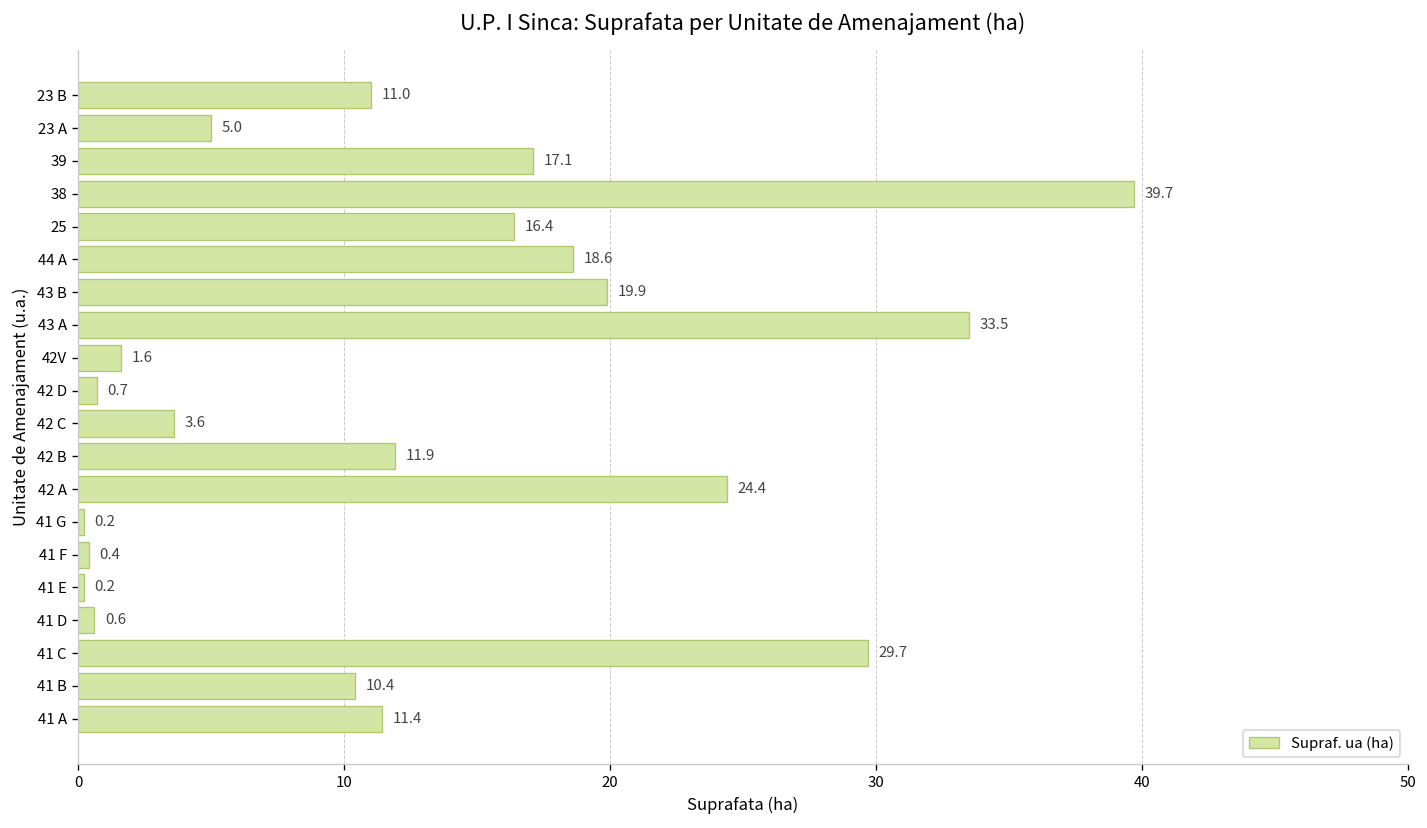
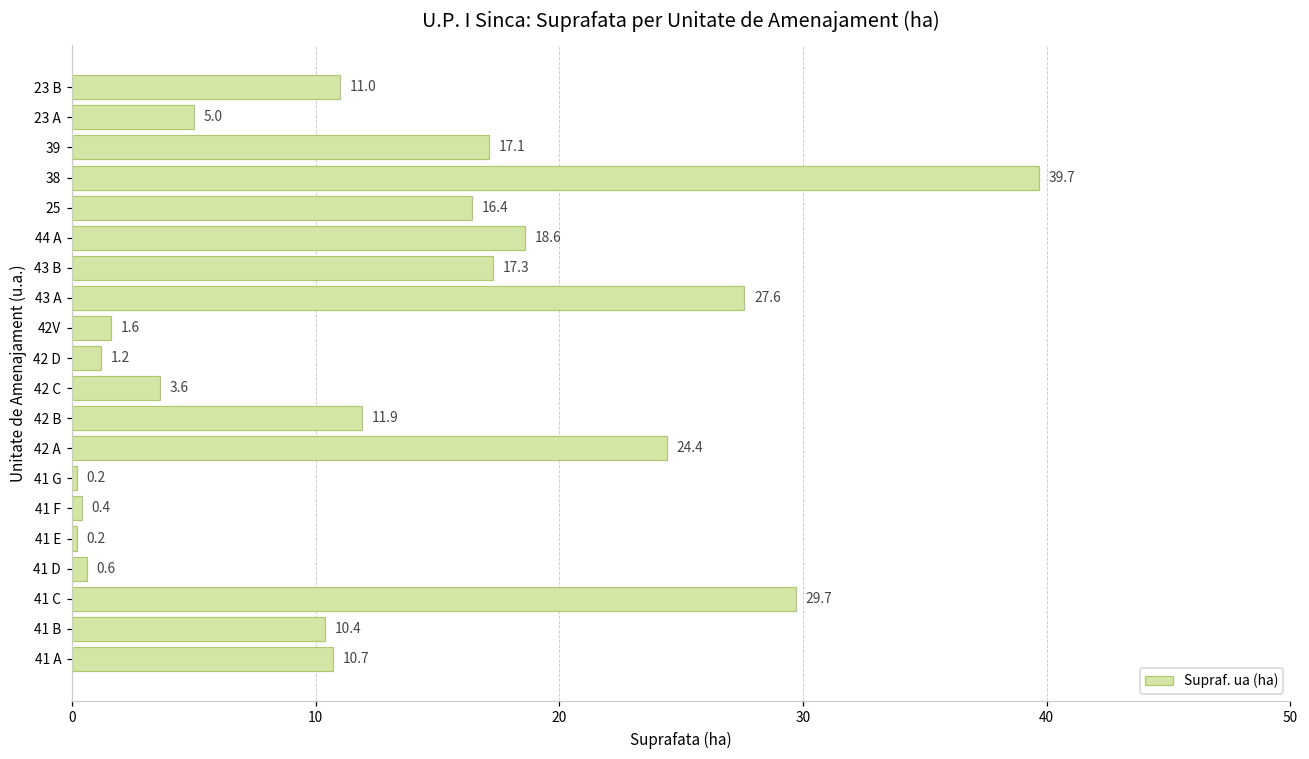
43 B: 19.9 -> 17.3
43 A: 33.5 -> 27.6
42 D: 0.7 -> 1.2
41 A: 11.4 -> 10.7
